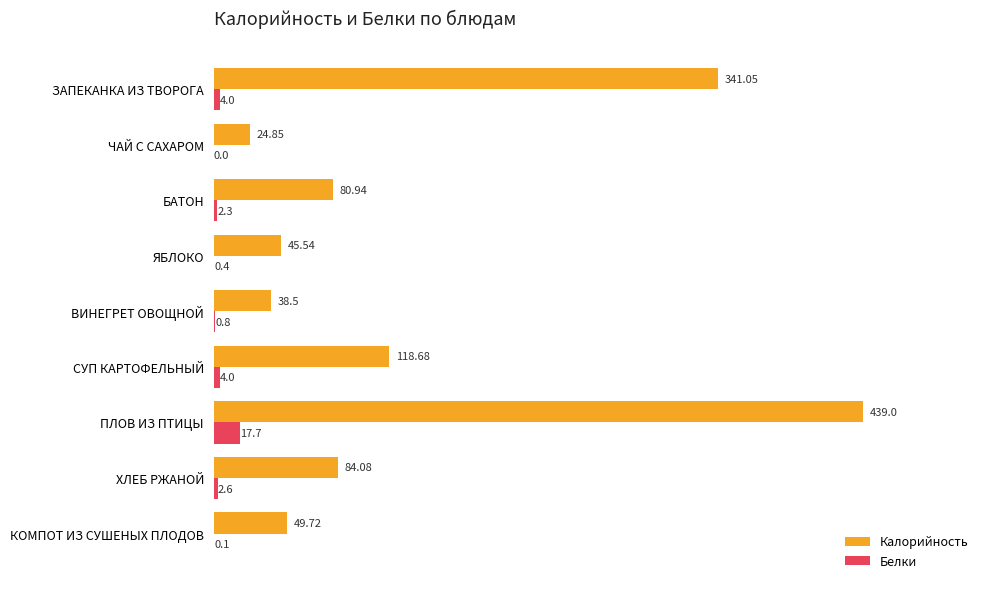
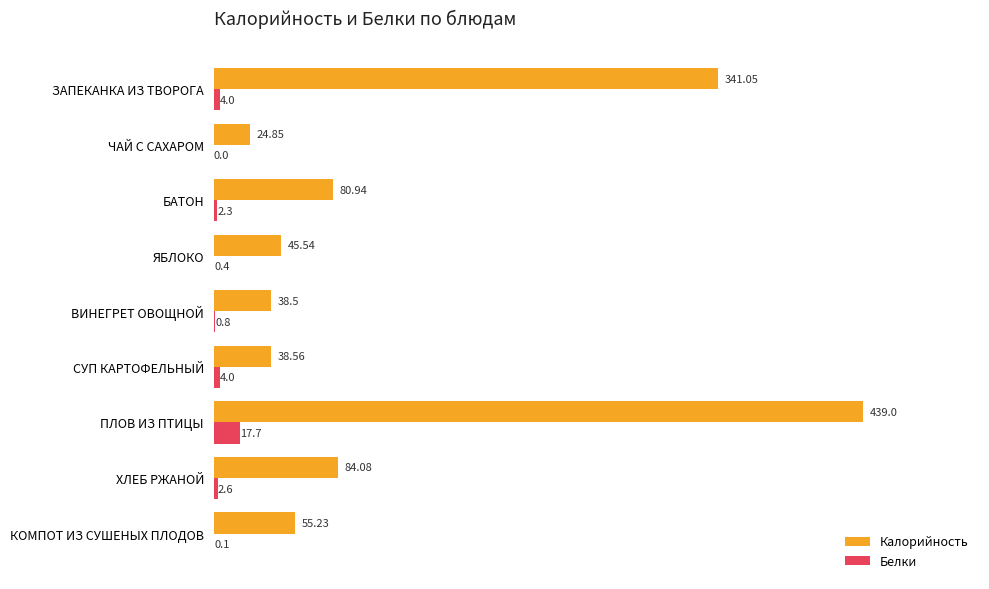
Калорийность, СУП КАРТОФЕЛЬНЫЙ: 118.68 -> 38.56
Калорийность, КОМПОТ ИЗ СУШЕНЫХ ПЛОДОВ: 49.72 -> 55.23
